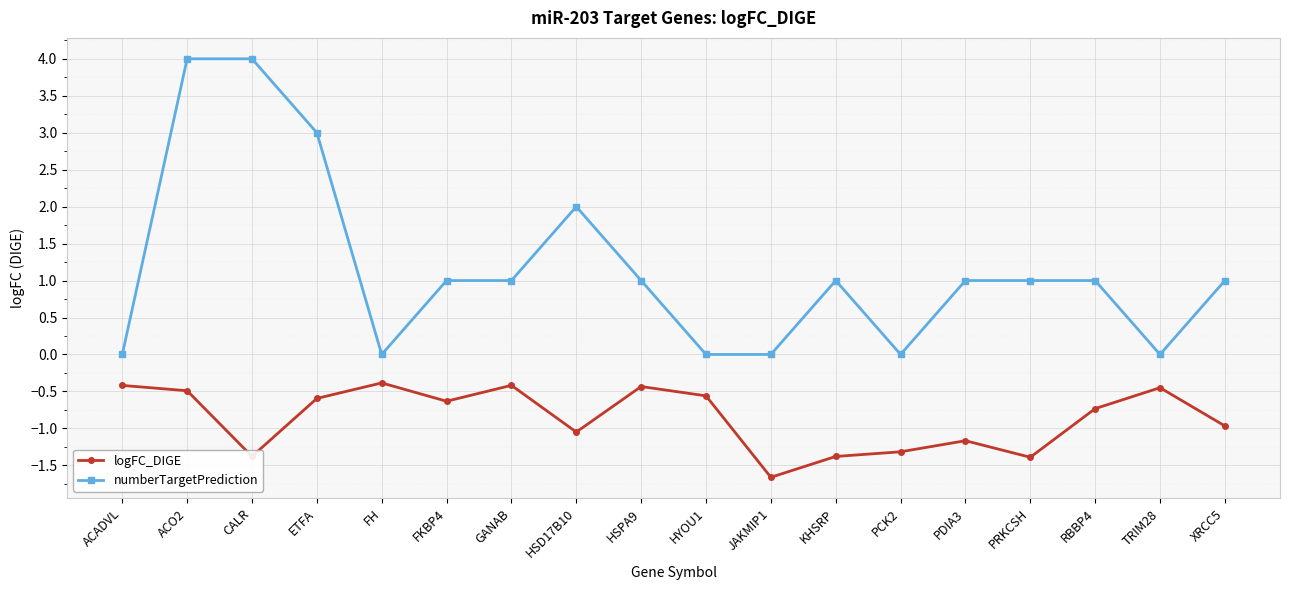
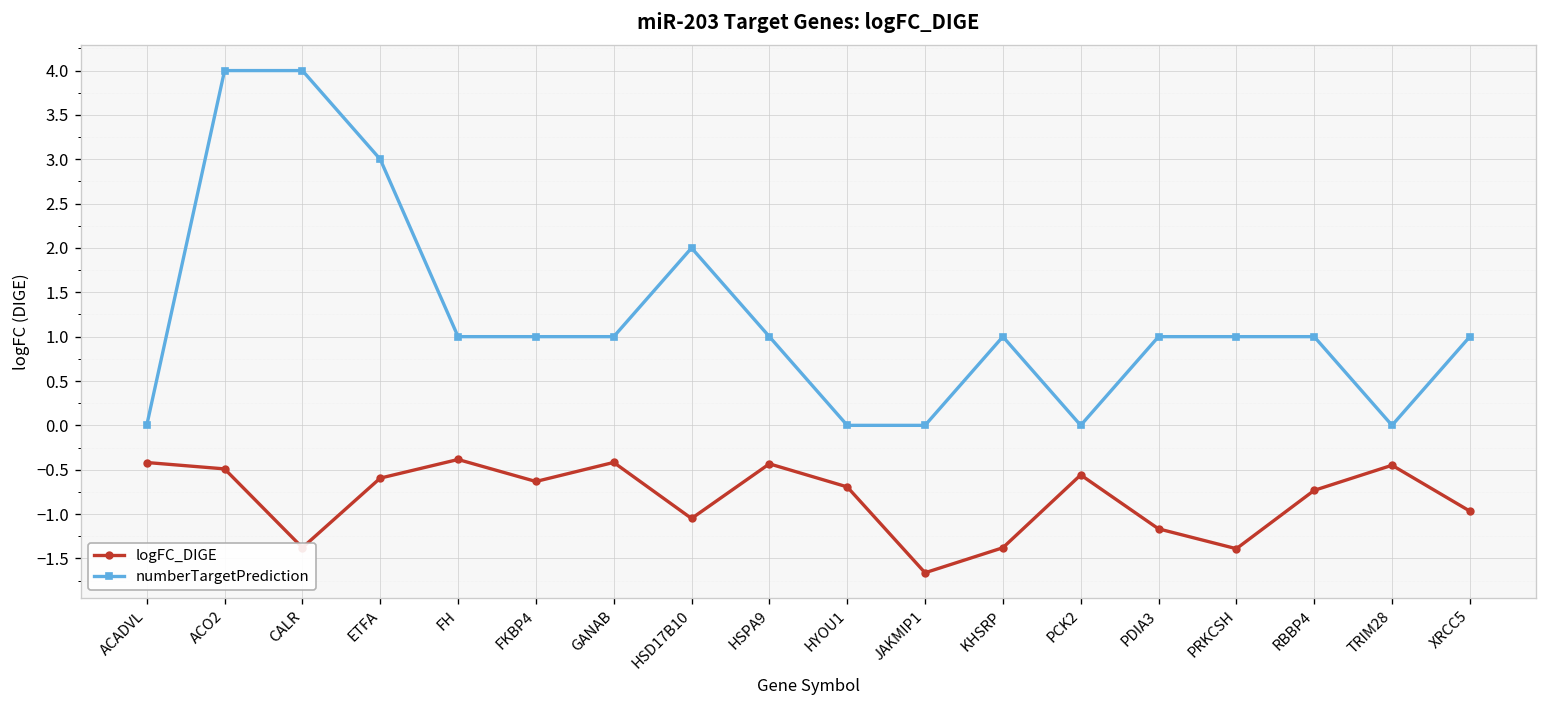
numberTargetPrediction, FH: 0 -> 1
logFC_DIGE, HYOU1: -0.6 -> -0.7
logFC_DIGE, PCK2: -1.3 -> -0.6
